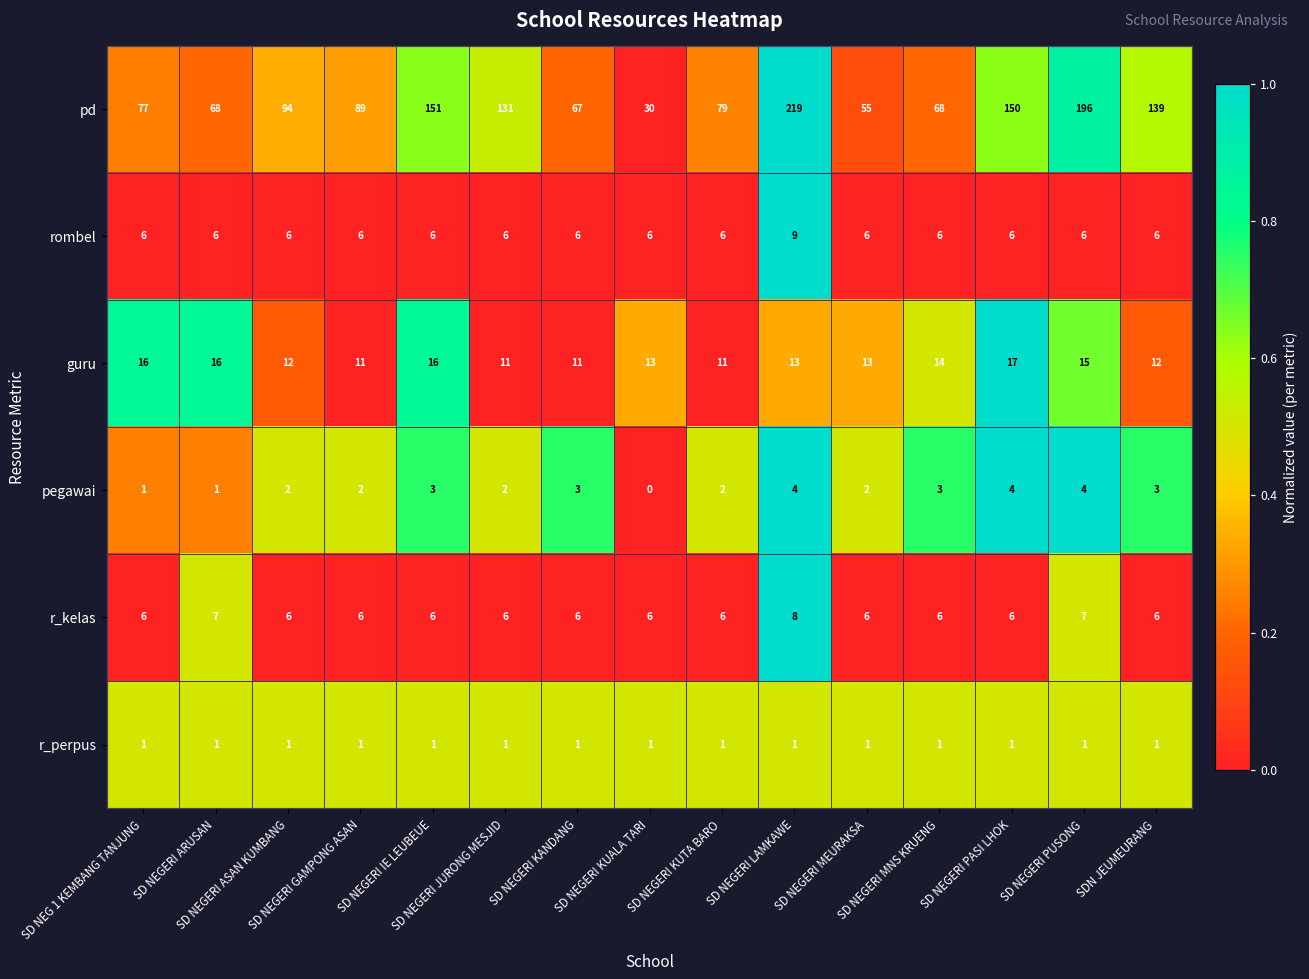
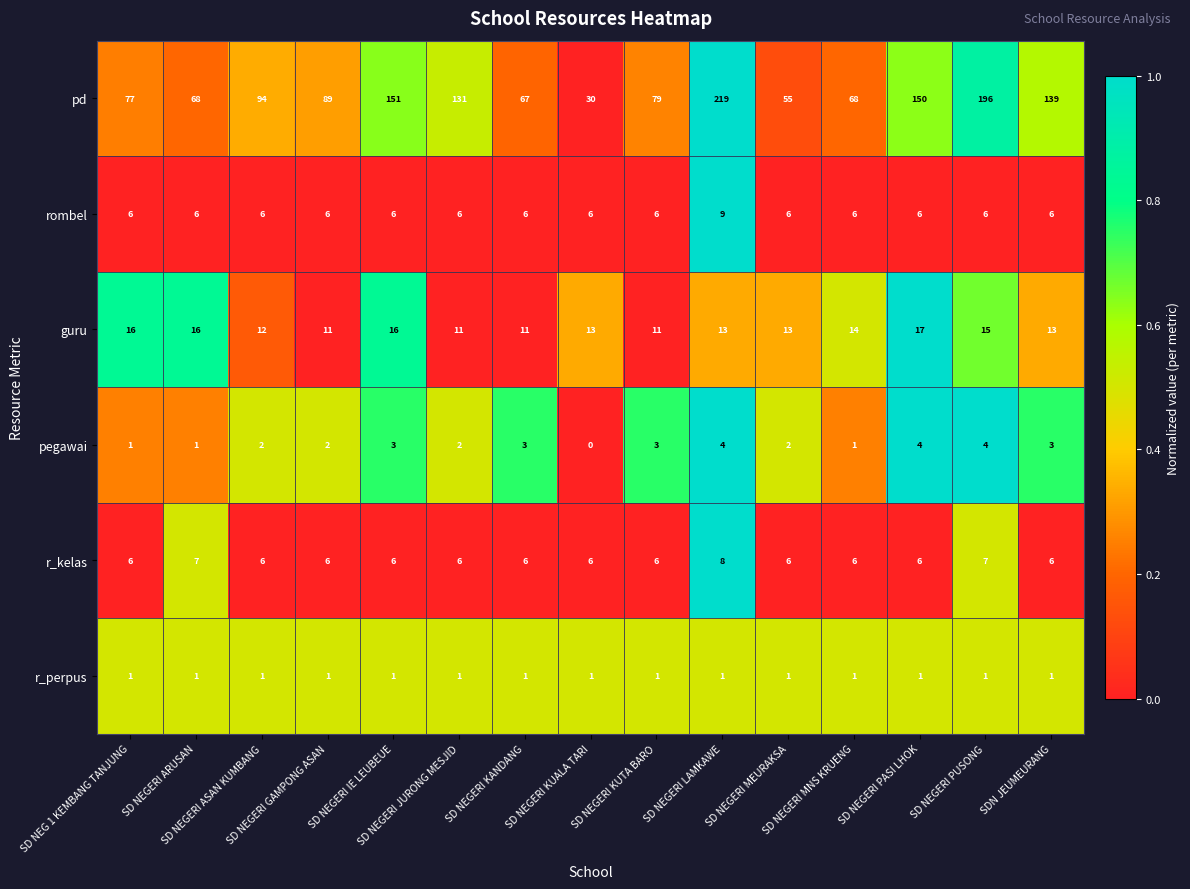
guru, SDN JEUMEURANG: 12 -> 13
pegawai, SD NEGERI KUTA BARO: 2 -> 3
pegawai, SD NEGERI MNS KRUENG: 3 -> 1
